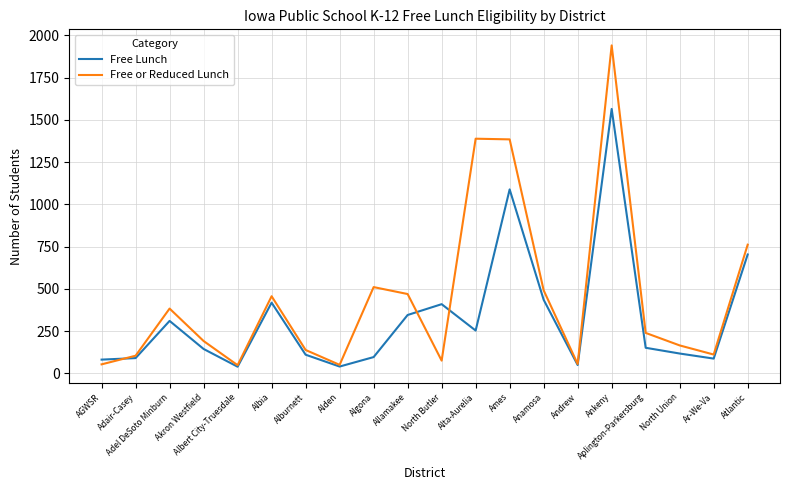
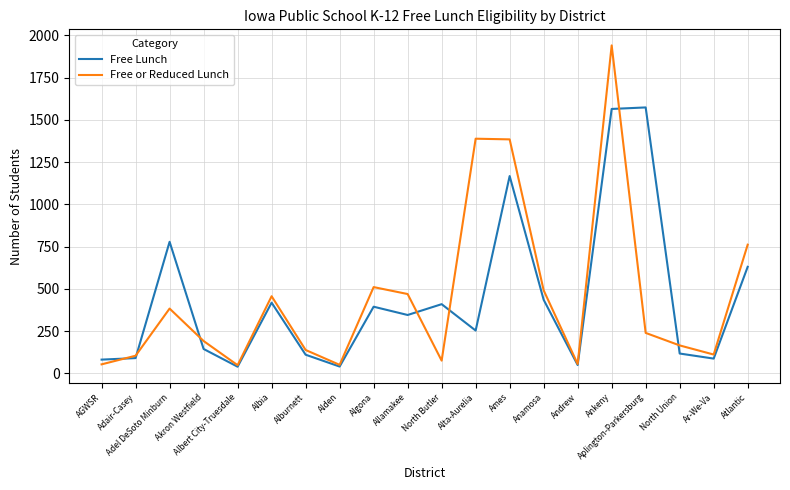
Free Lunch, Adel DeSoto Minburn: 310 -> 780
Free Lunch, Algona: 100 -> 390
Free Lunch, Ames: 1090 -> 1170
Free Lunch, Aplington-Parkersburg: 150 -> 1570
Free Lunch, Atlantic: 700 -> 630
